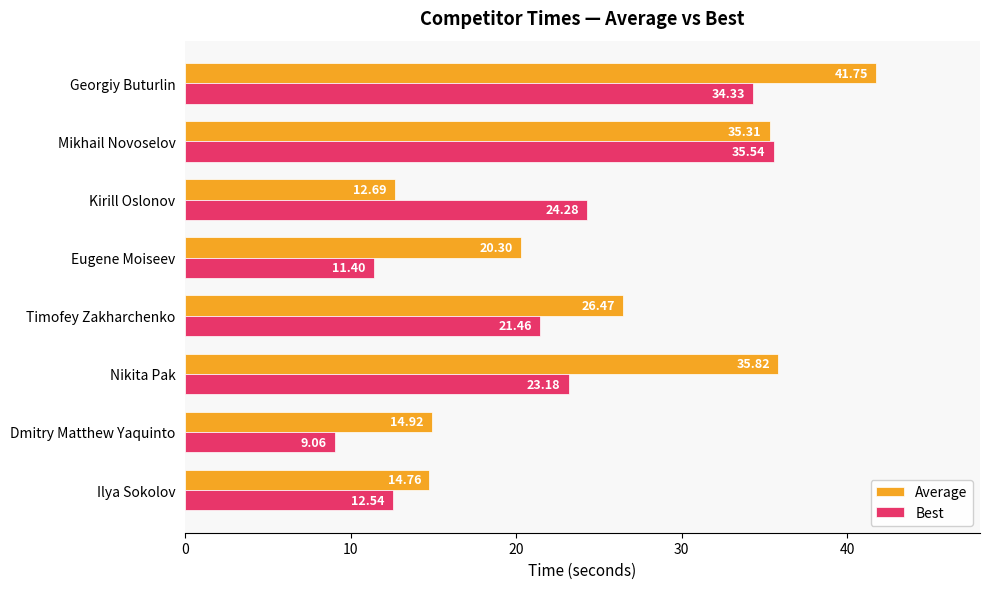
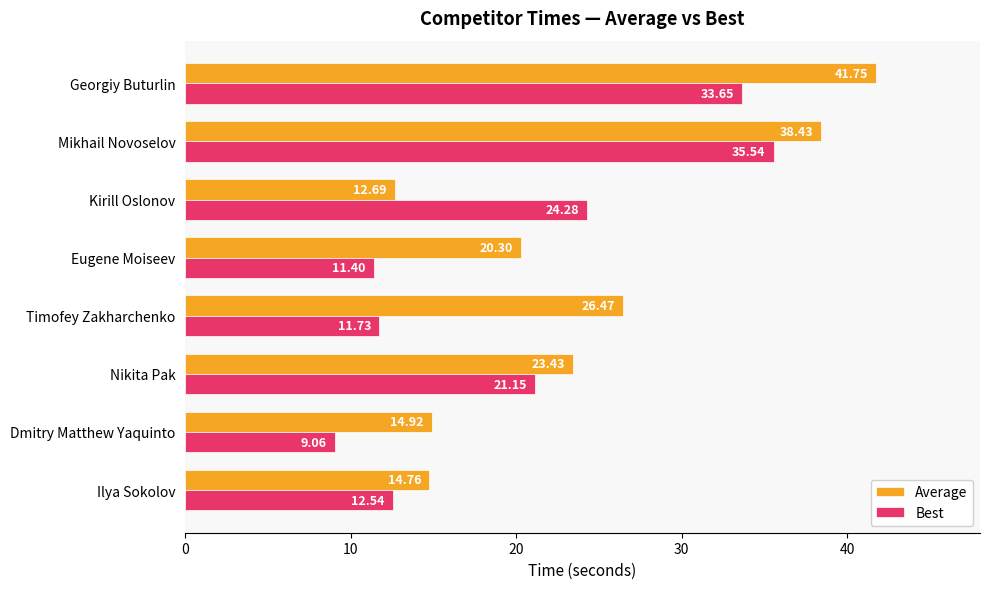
Best, Georgiy Buturlin: 34.33 -> 33.65
Average, Mikhail Novoselov: 35.31 -> 38.43
Best, Timofey Zakharchenko: 21.46 -> 11.73
Average, Nikita Pak: 35.82 -> 23.43
Best, Nikita Pak: 23.18 -> 21.15
